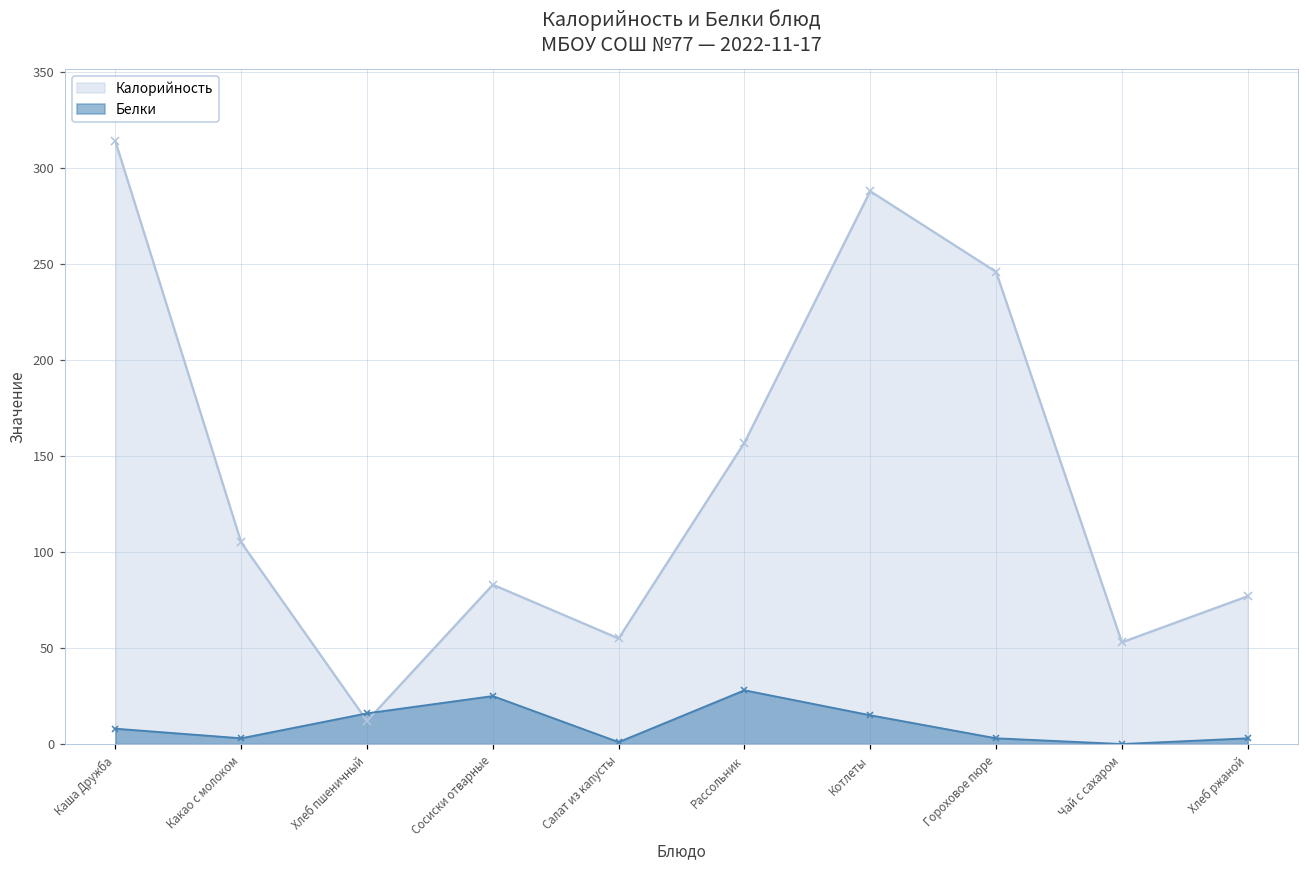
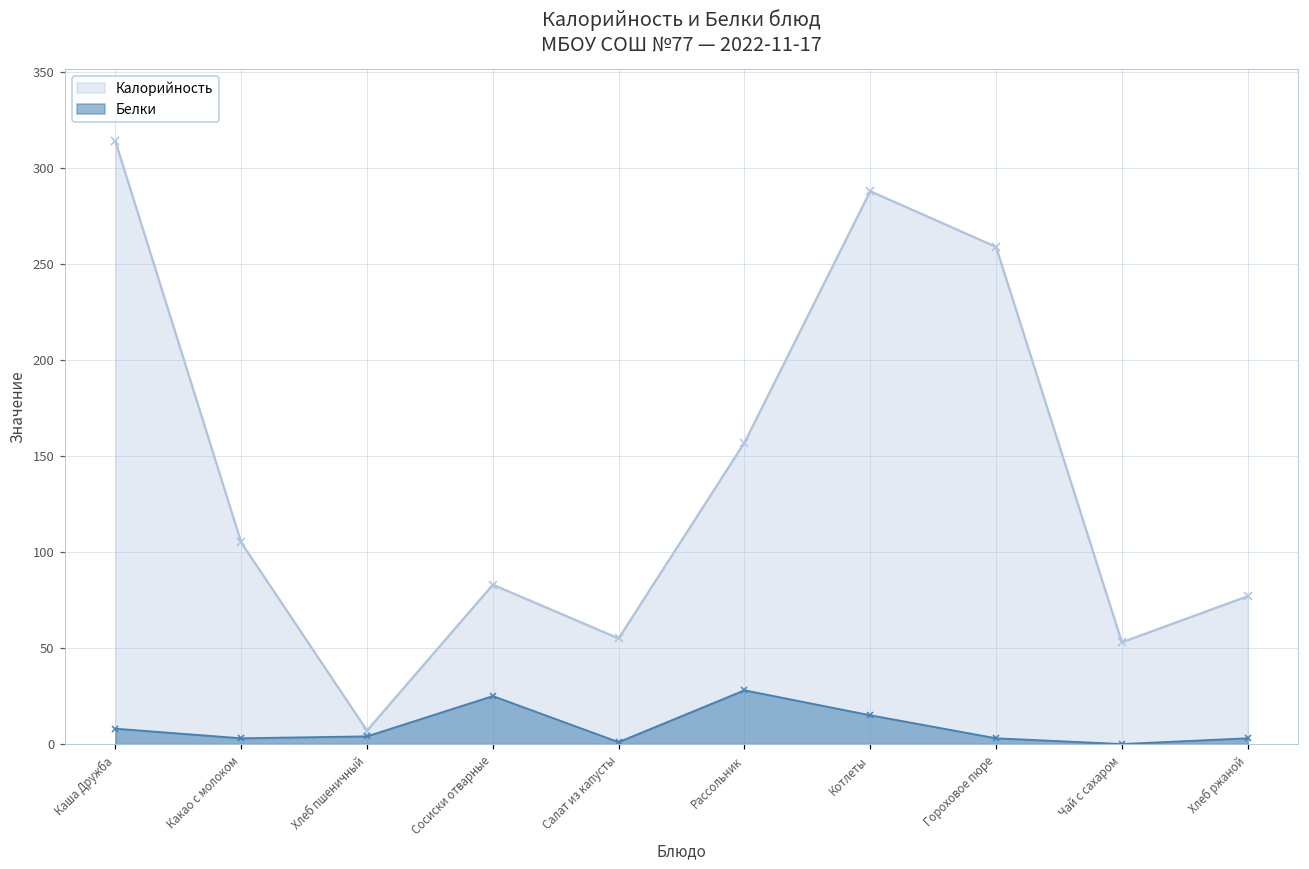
Калорийность, Хлеб пшеничный: 12 -> 7
Белки, Хлеб пшеничный: 16 -> 4
Калорийность, Гороховое пюре: 246 -> 259
